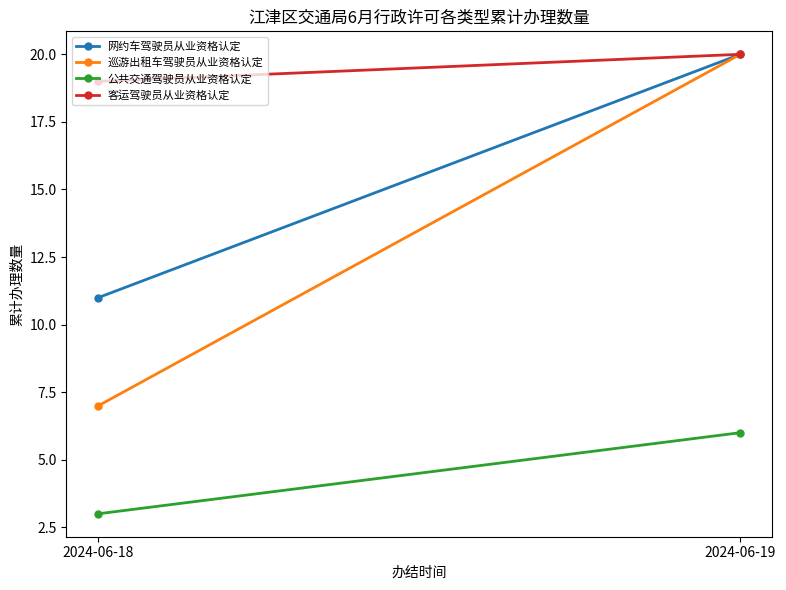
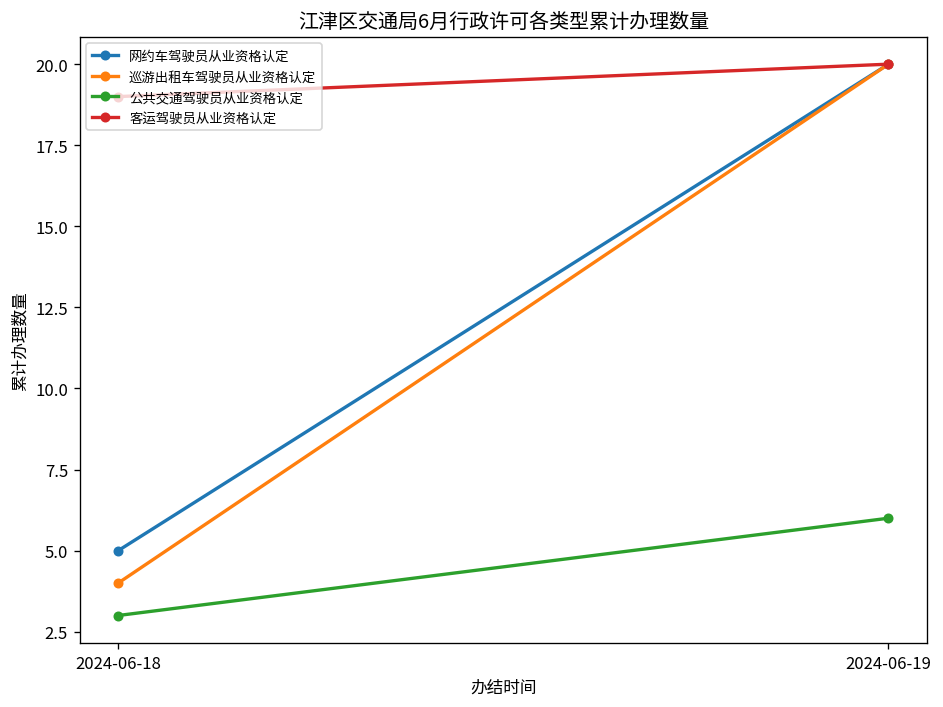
网约车驾驶员从业资格认定, 2024-06-18: 11 -> 5
巡游出租车驾驶员从业资格认定, 2024-06-18: 7 -> 4
